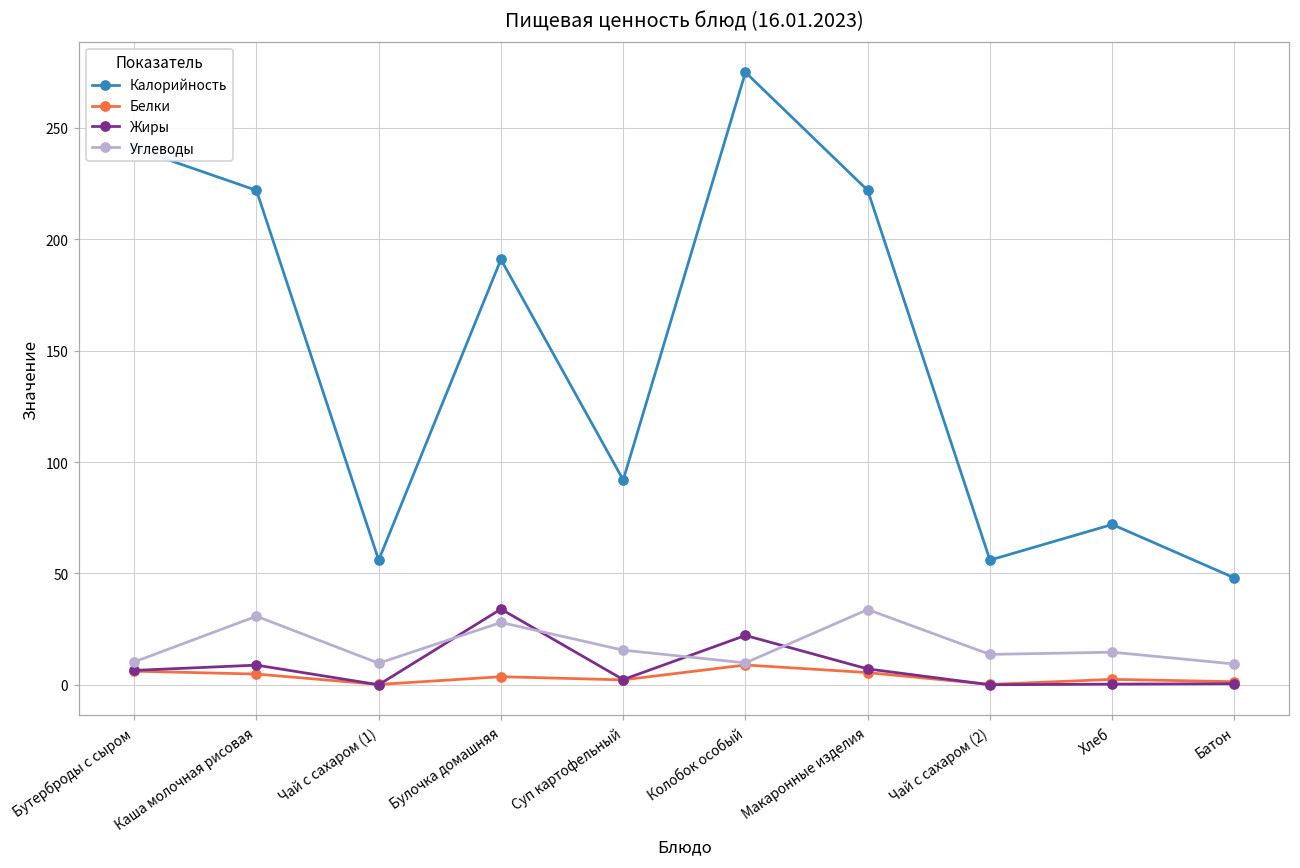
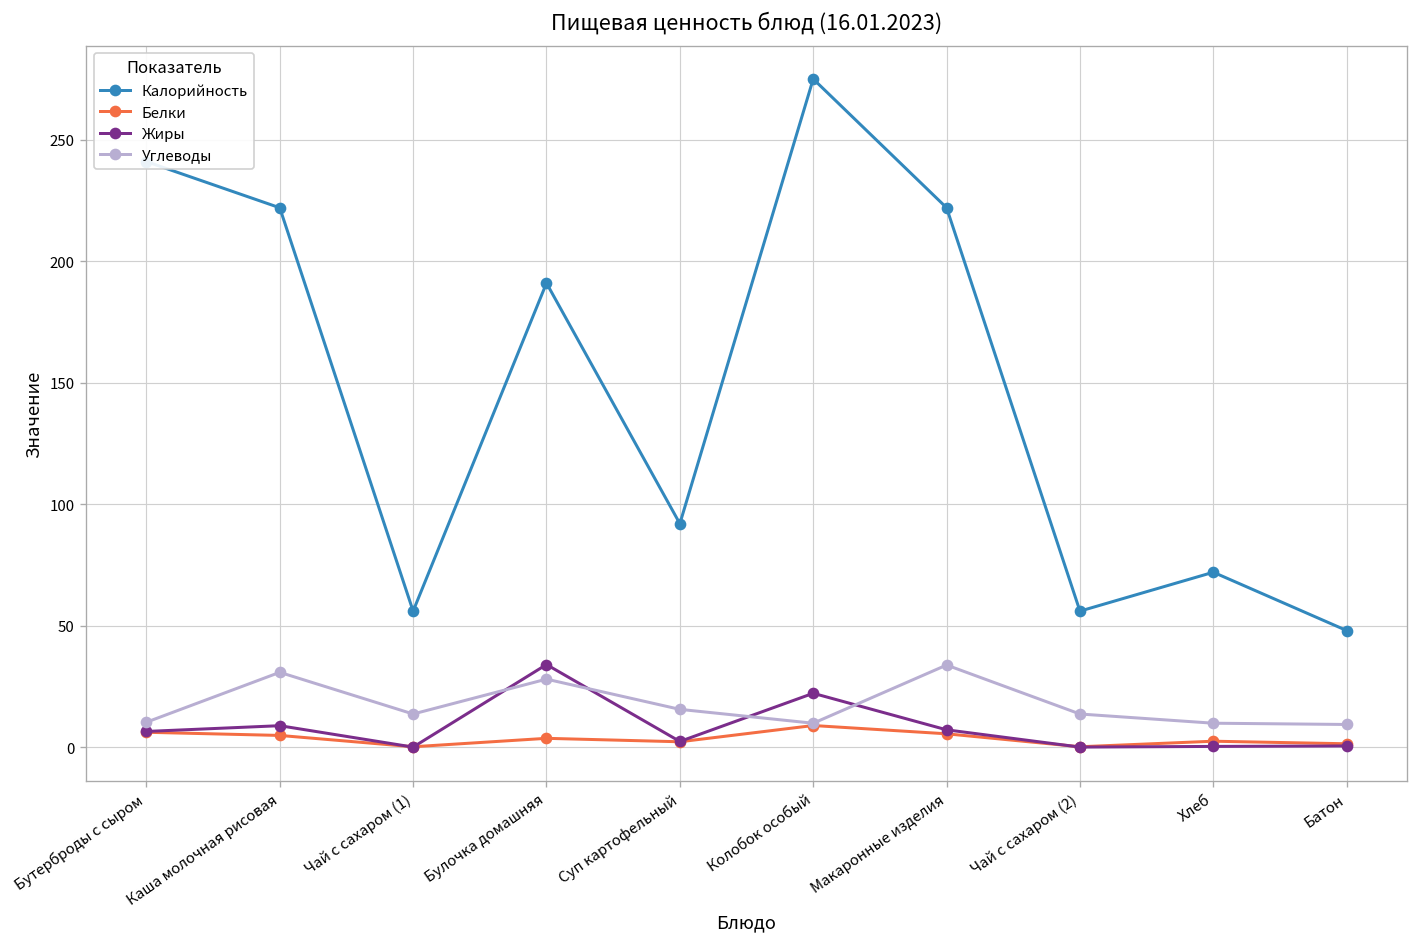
Углеводы, Чай с сахаром (1): 10 -> 14
Углеводы, Хлеб: 15 -> 10
